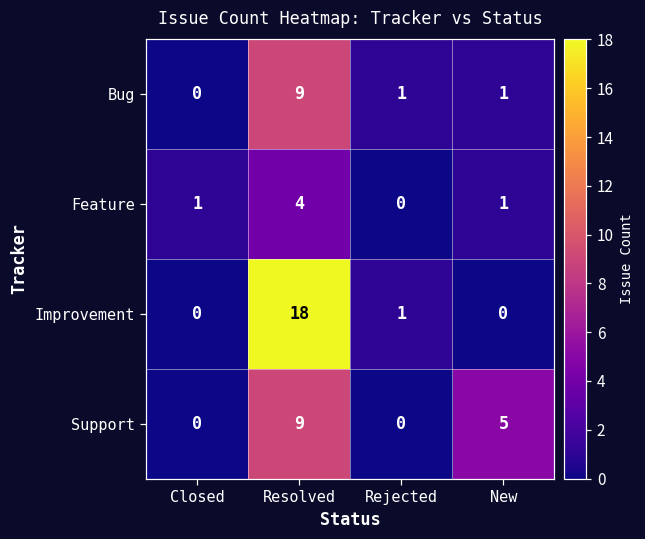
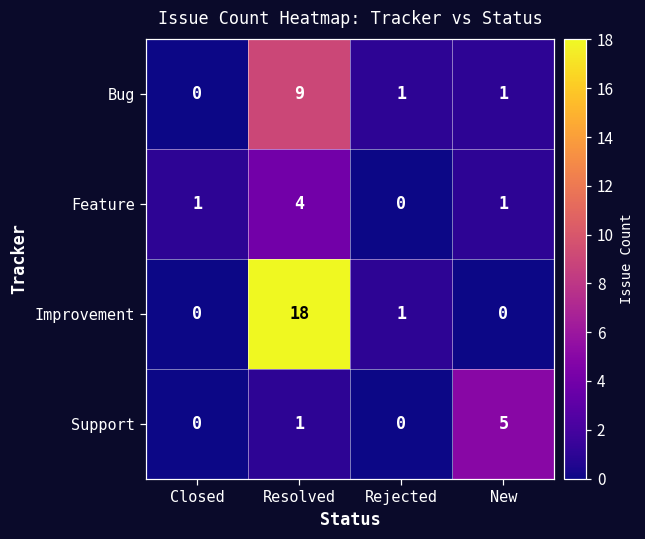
Support, Resolved: 9 -> 1
